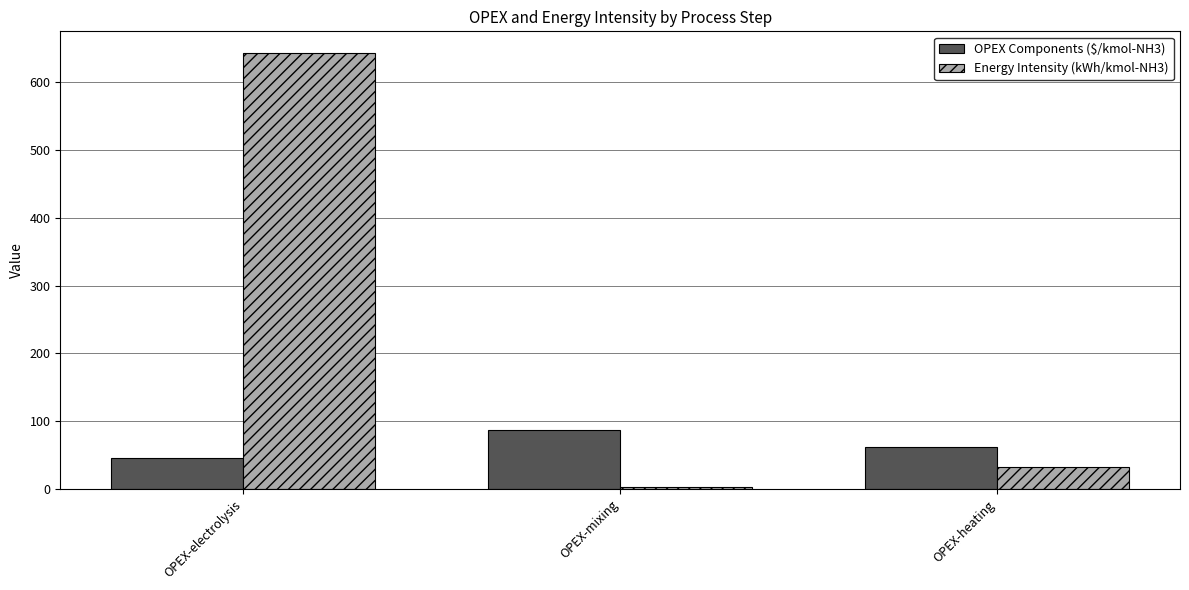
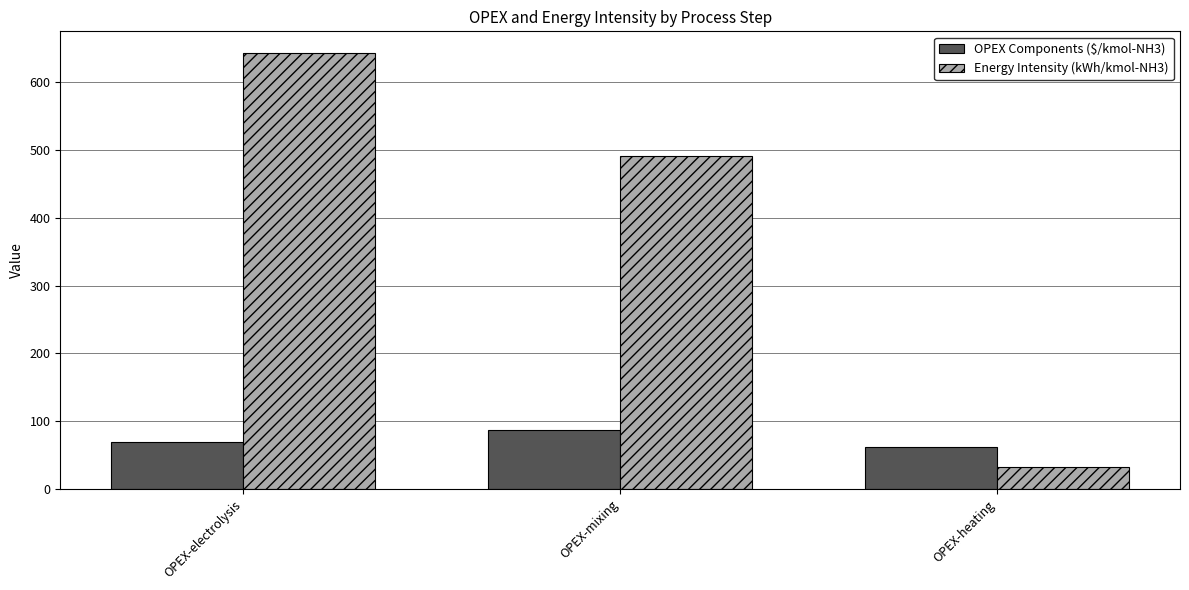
OPEX Components ($/kmol-NH3), OPEX-electrolysis: 50 -> 70
Energy Intensity (kWh/kmol-NH3), OPEX-mixing: 0 -> 490
